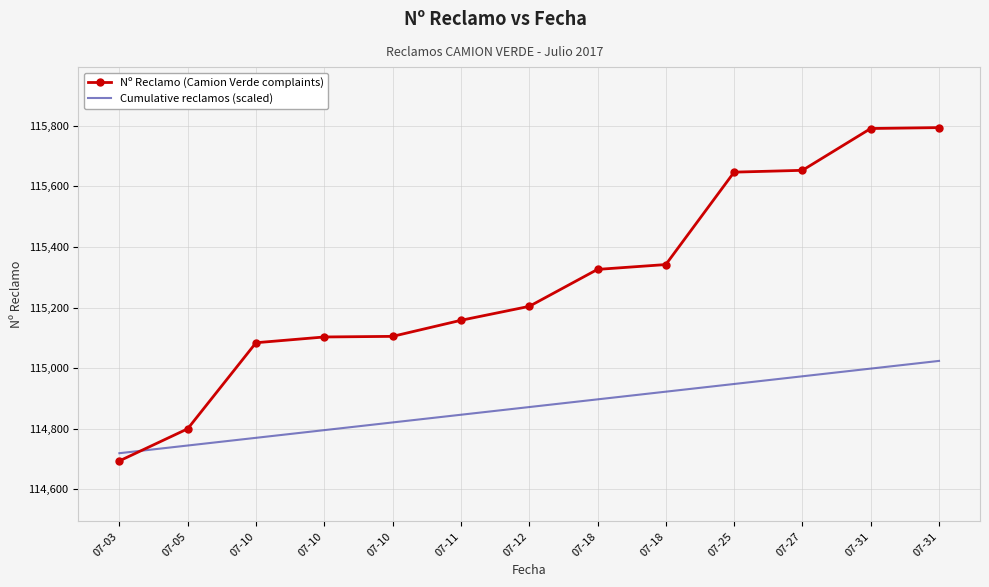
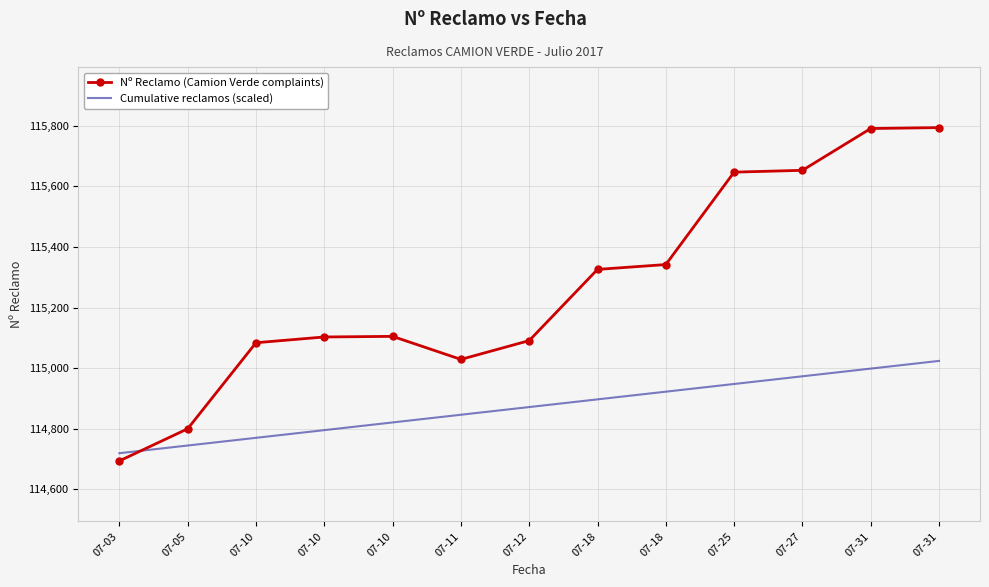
Nº Reclamo (Camion Verde complaints), 07-11: 115,160 -> 115,030
Nº Reclamo (Camion Verde complaints), 07-12: 115,200 -> 115,090
